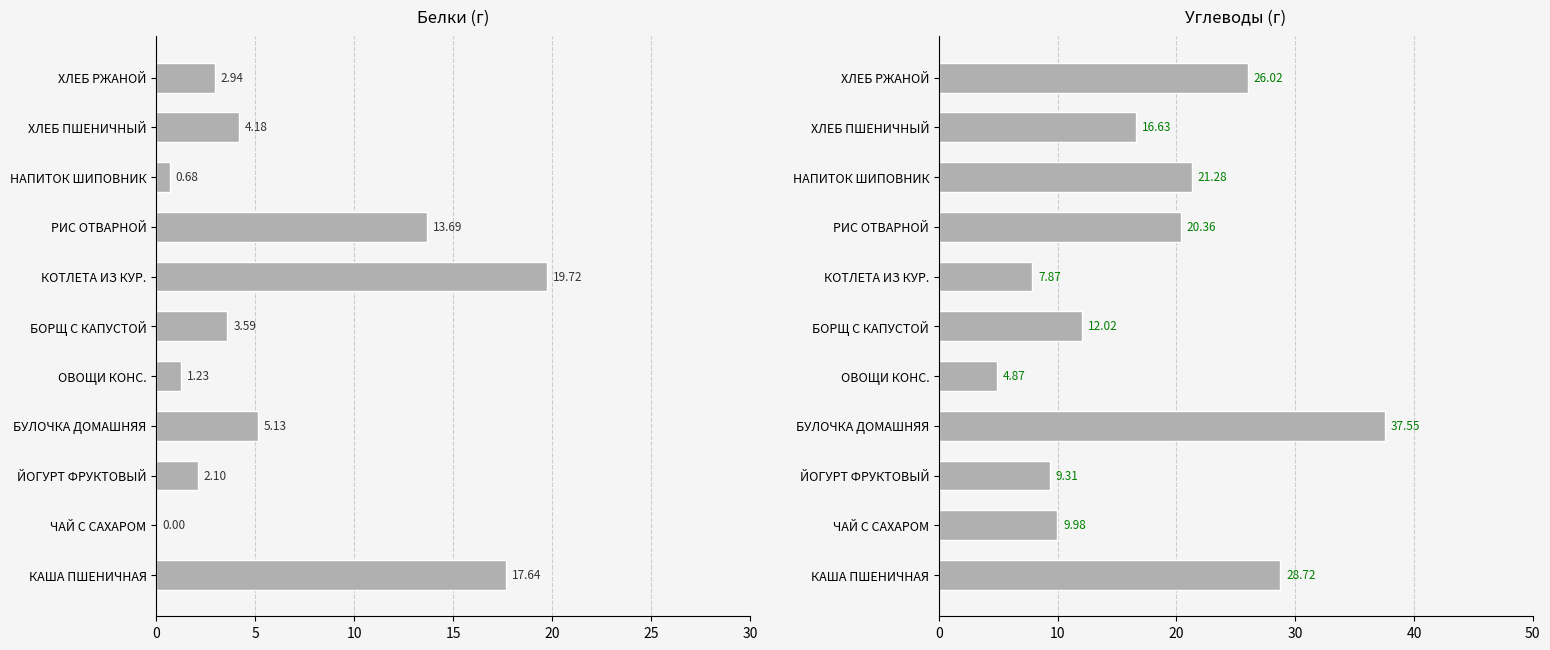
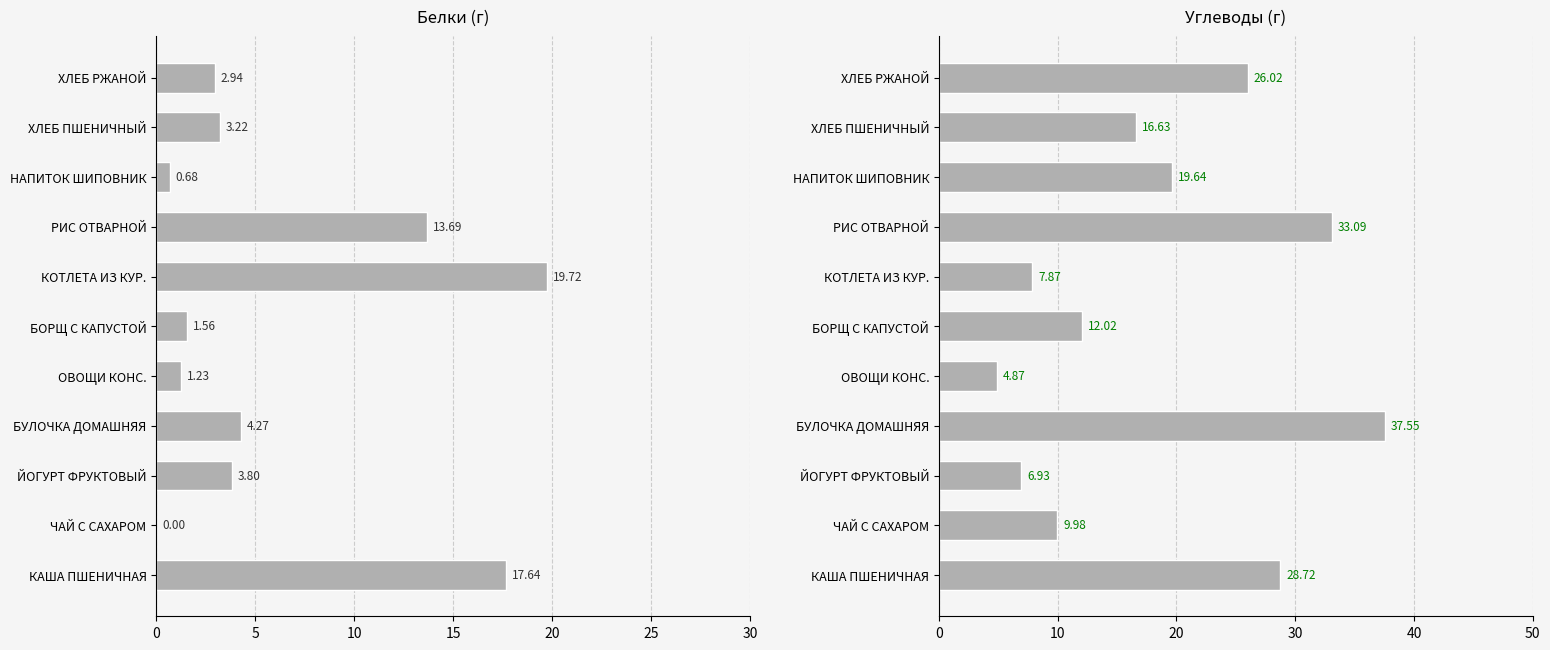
Белки (г), ХЛЕБ ПШЕНИЧНЫЙ: 4.18 -> 3.22
Белки (г), БОРЩ С КАПУСТОЙ: 3.59 -> 1.56
Белки (г), БУЛОЧКА ДОМАШНЯЯ: 5.13 -> 4.27
Белки (г), ЙОГУРТ ФРУКТОВЫЙ: 2.10 -> 3.80
Углеводы (г), НАПИТОК ШИПОВНИК: 21.28 -> 19.64
Углеводы (г), РИС ОТВАРНОЙ: 20.36 -> 33.09
Углеводы (г), ЙОГУРТ ФРУКТОВЫЙ: 9.31 -> 6.93
